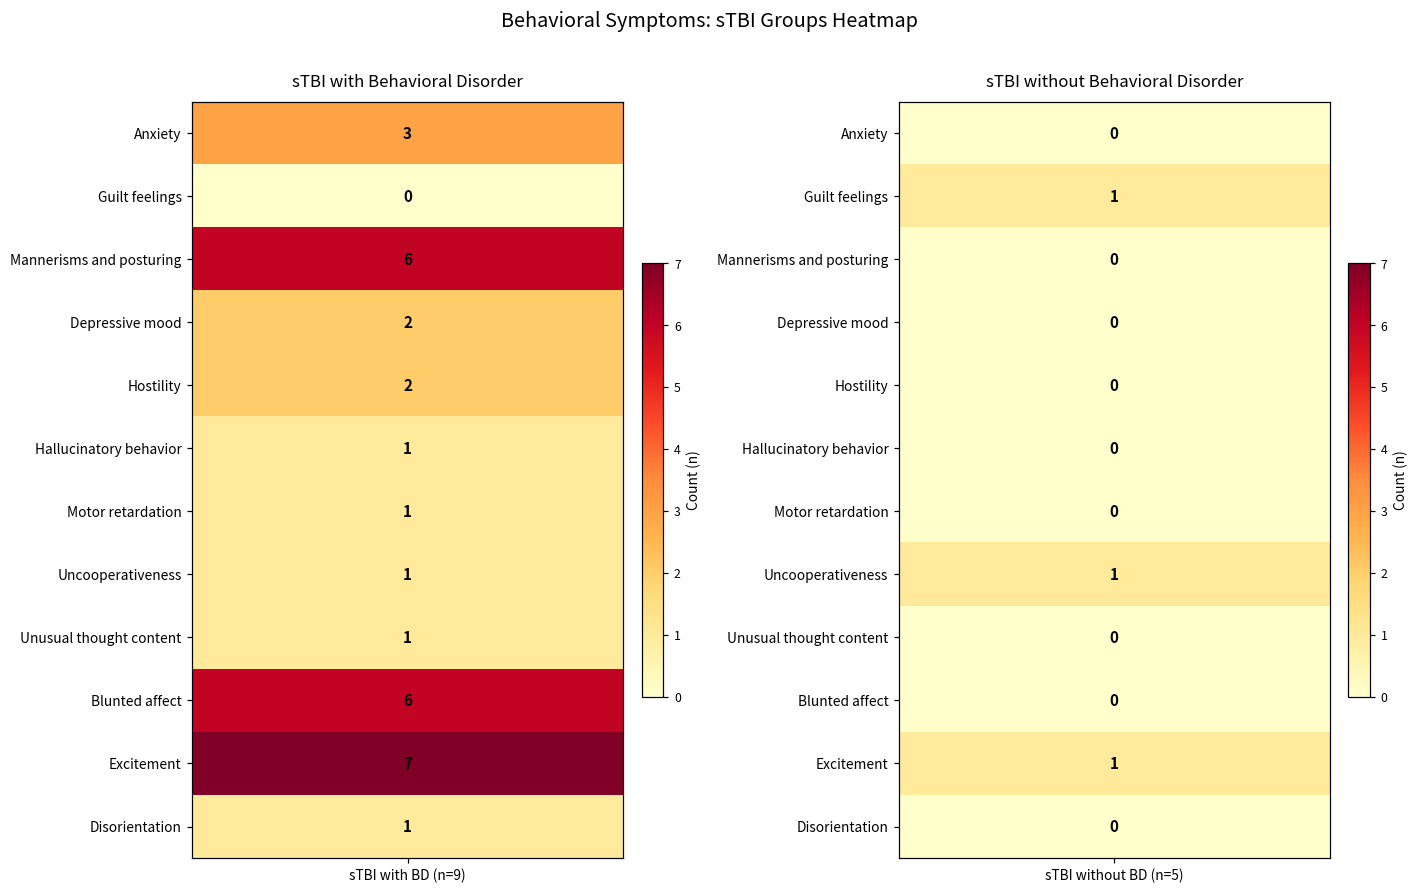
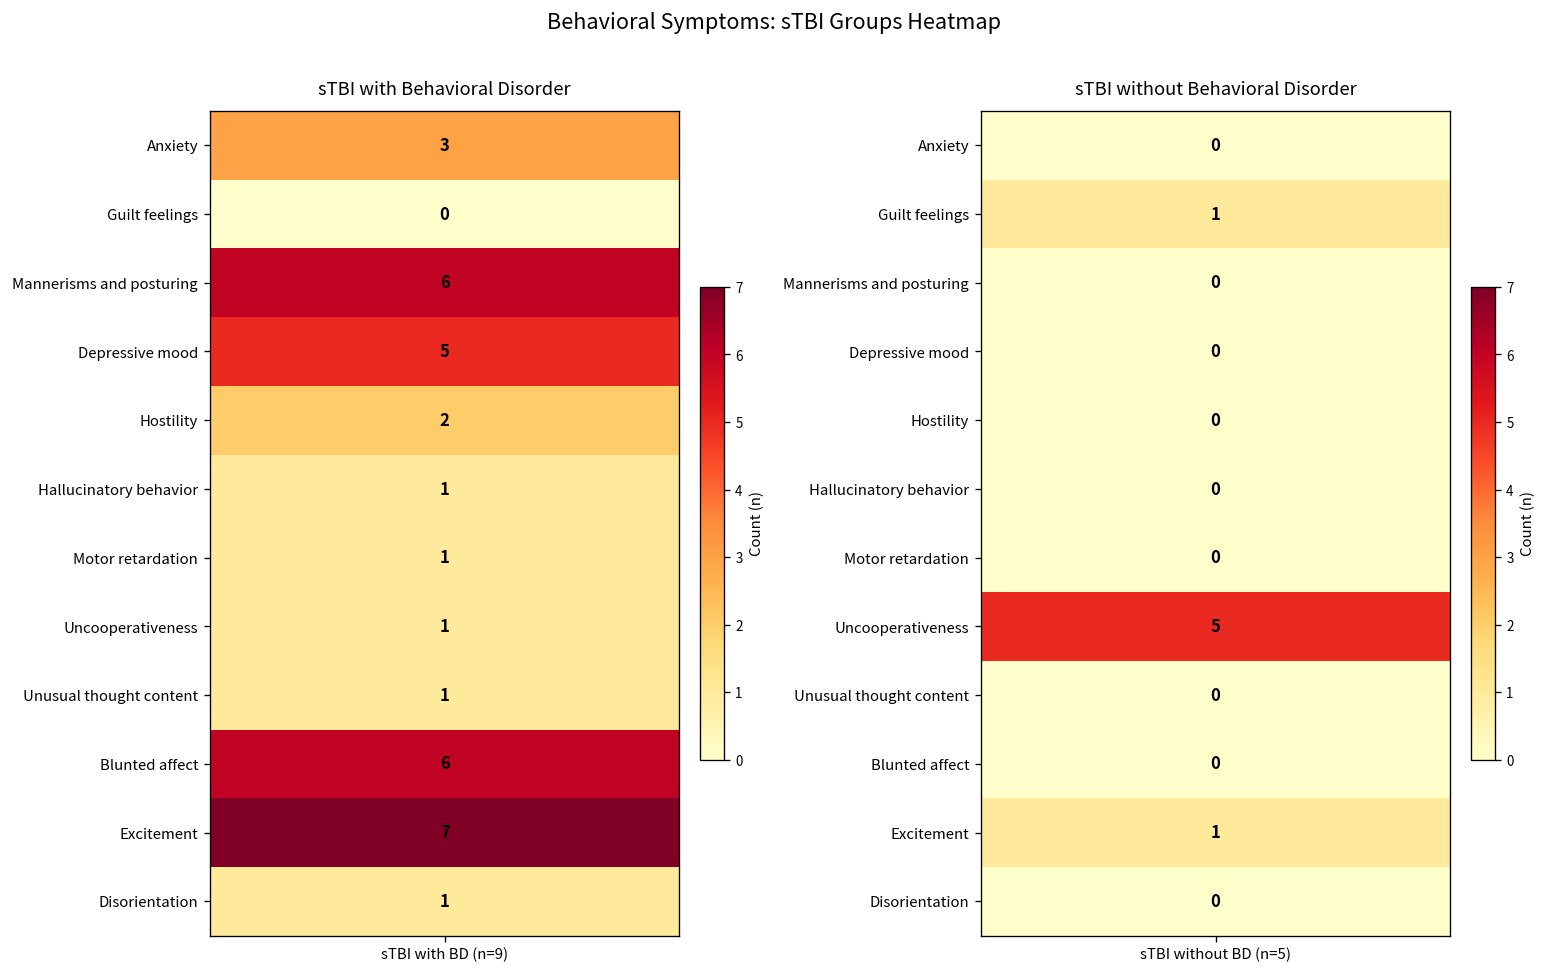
sTBI with Behavioral Disorder, Depressive mood, sTBI with BD (n=9): 2 -> 5
sTBI without Behavioral Disorder, Uncooperativeness, sTBI without BD (n=5): 1 -> 5
